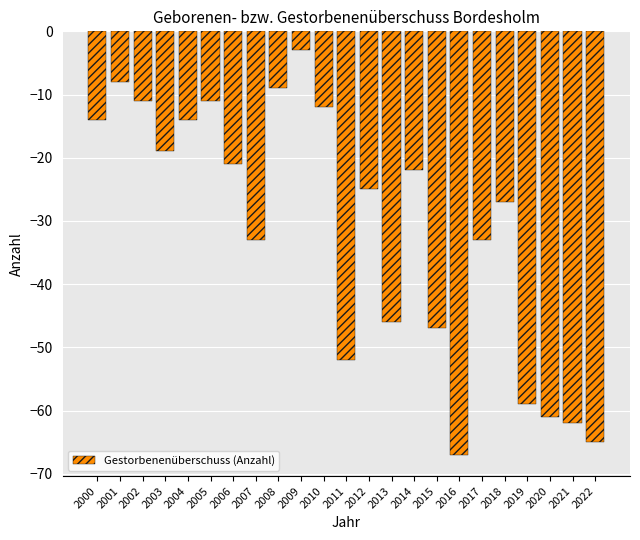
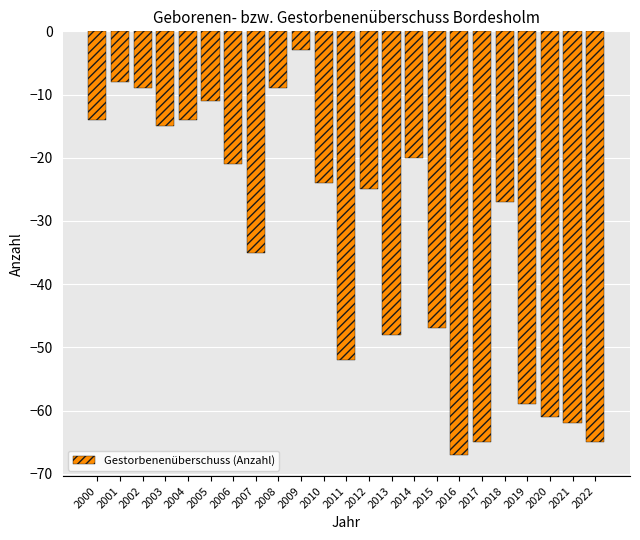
2002: -11 -> -9
2003: -19 -> -15
2007: -33 -> -35
2010: -12 -> -24
2013: -46 -> -48
2014: -22 -> -20
2017: -33 -> -65
